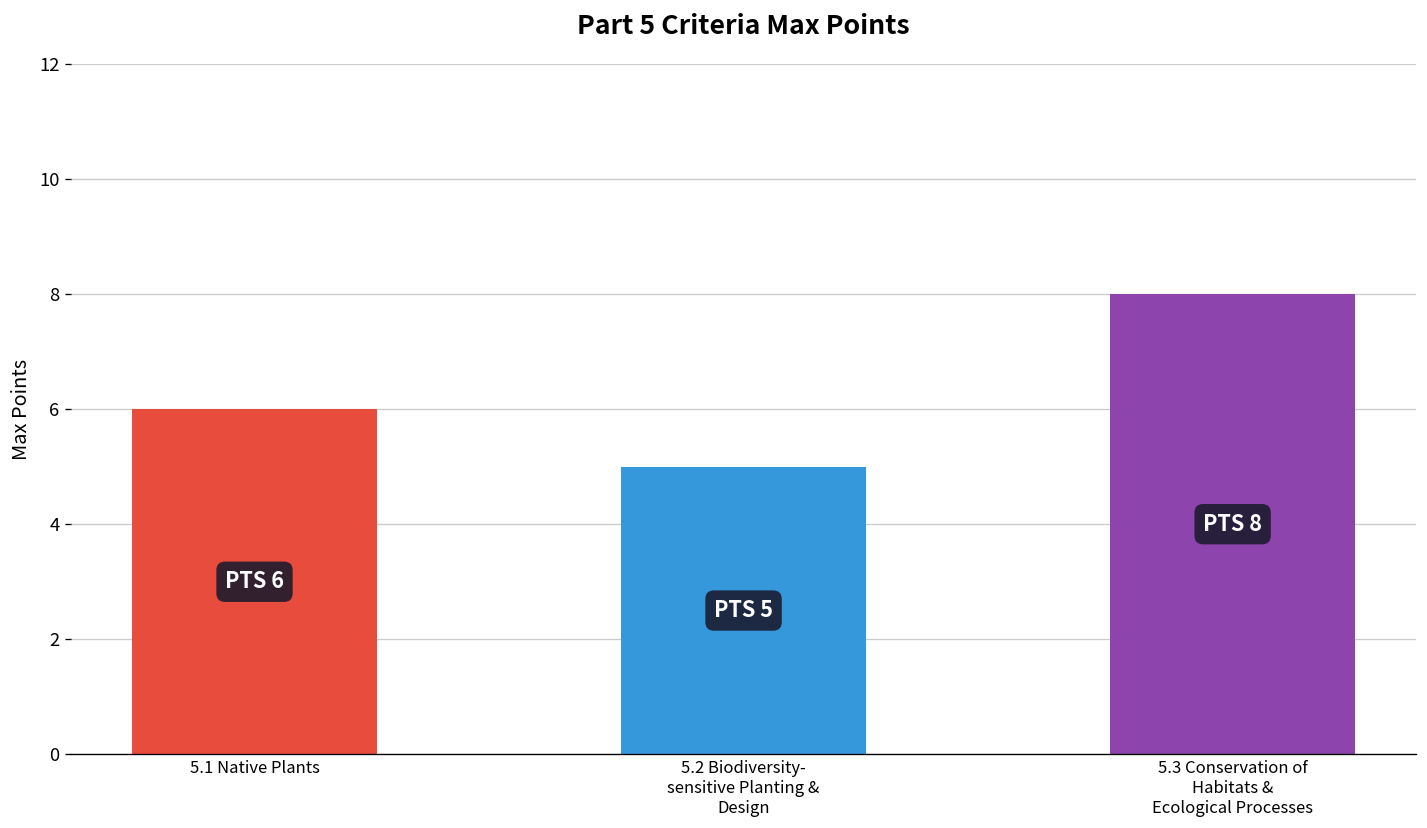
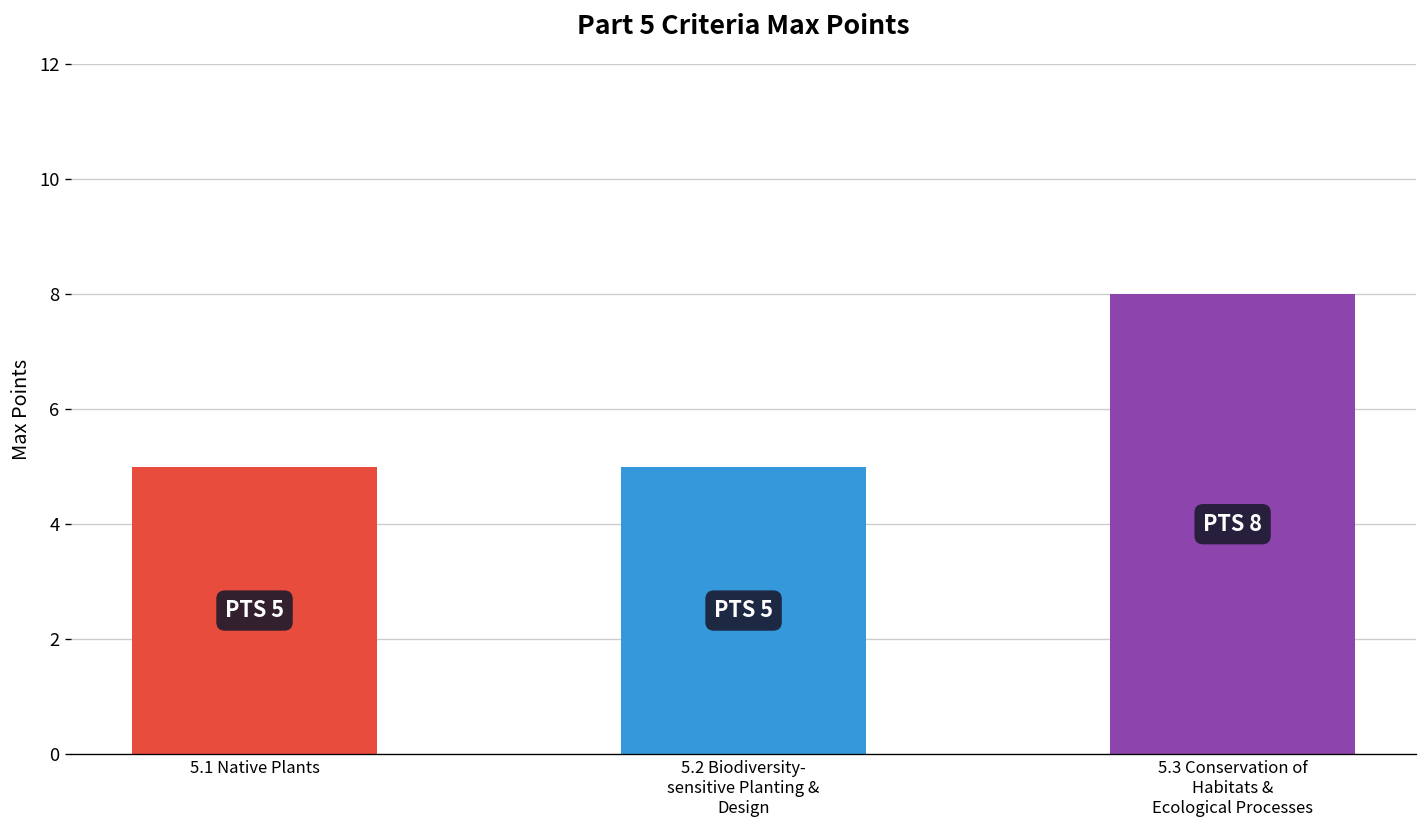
5.1 Native Plants: 6 -> 5
